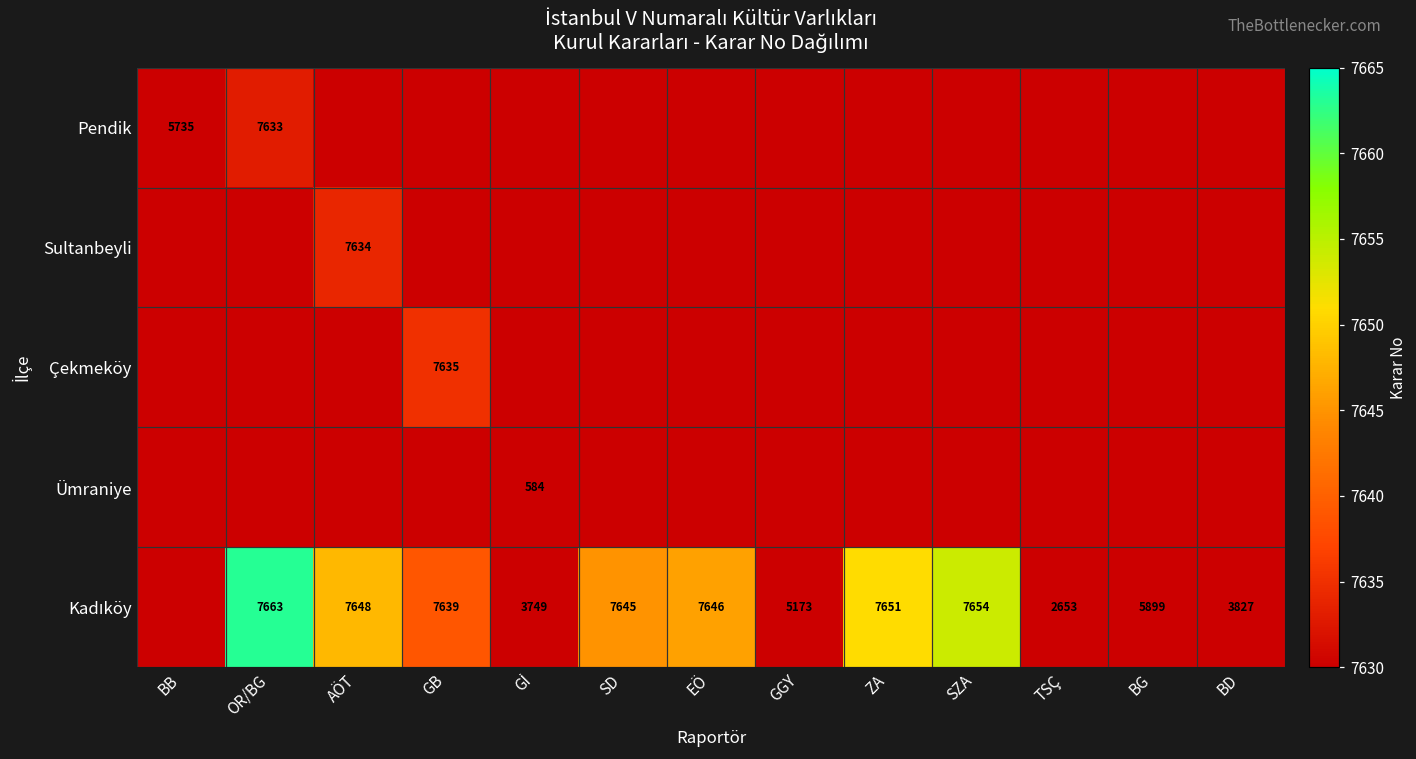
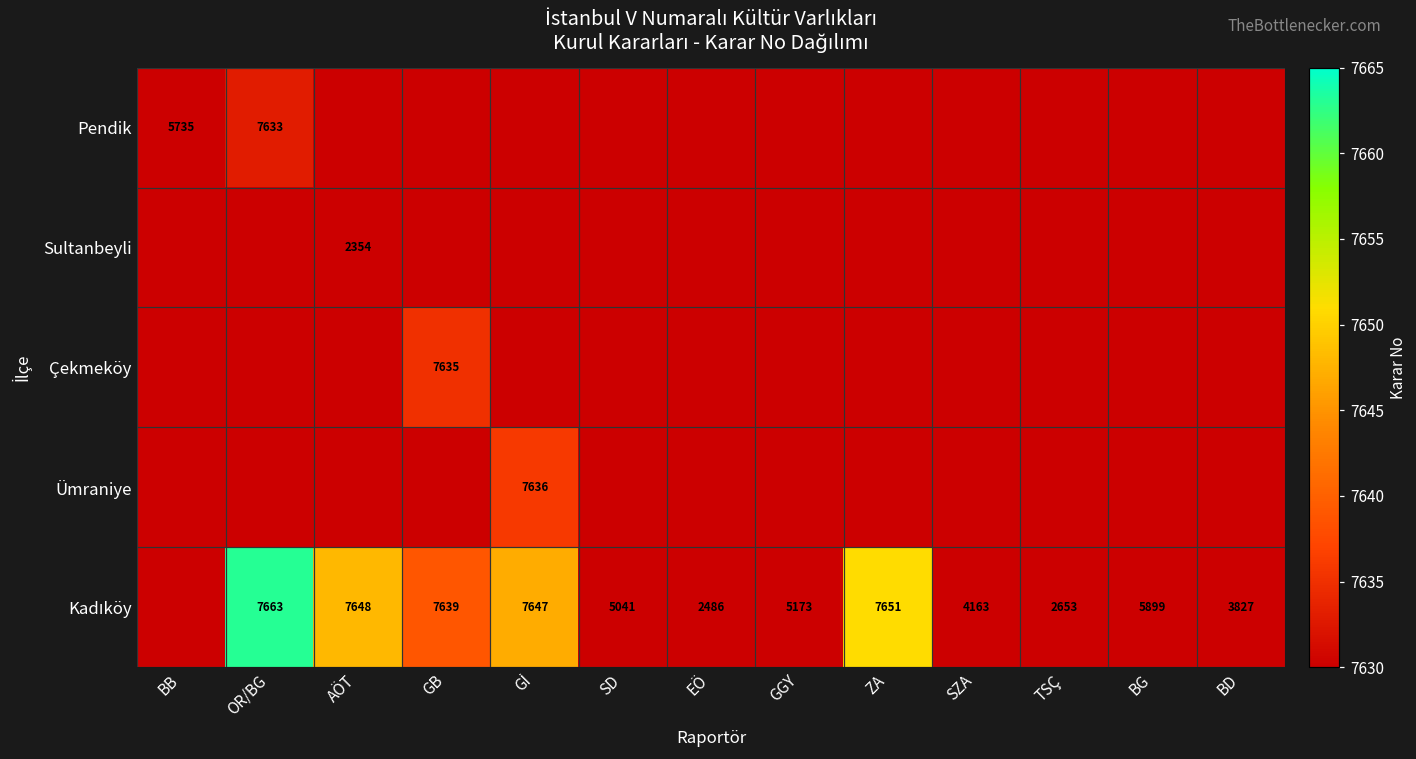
Sultanbeyli, AÖT: 7634 -> 2354
Ümraniye, Gİ: 584 -> 7636
Kadıköy, Gİ: 3749 -> 7647
Kadıköy, SD: 7645 -> 5041
Kadıköy, EÖ: 7646 -> 2486
Kadıköy, SZA: 7654 -> 4163
